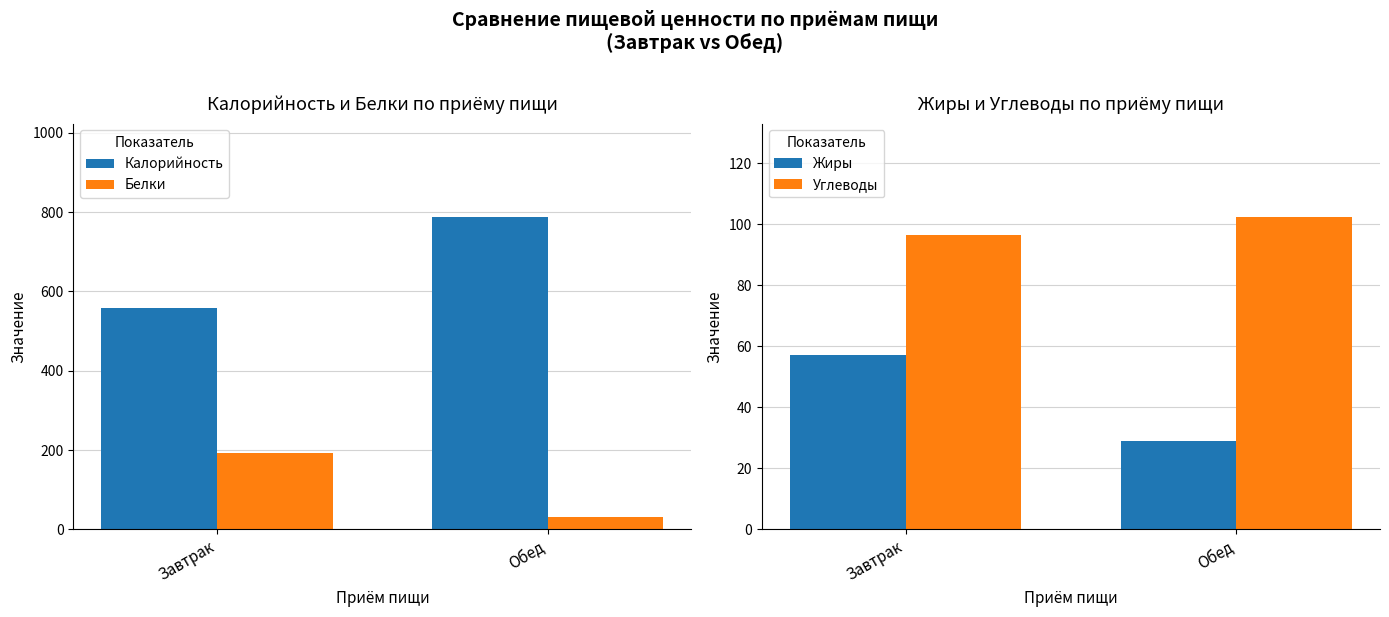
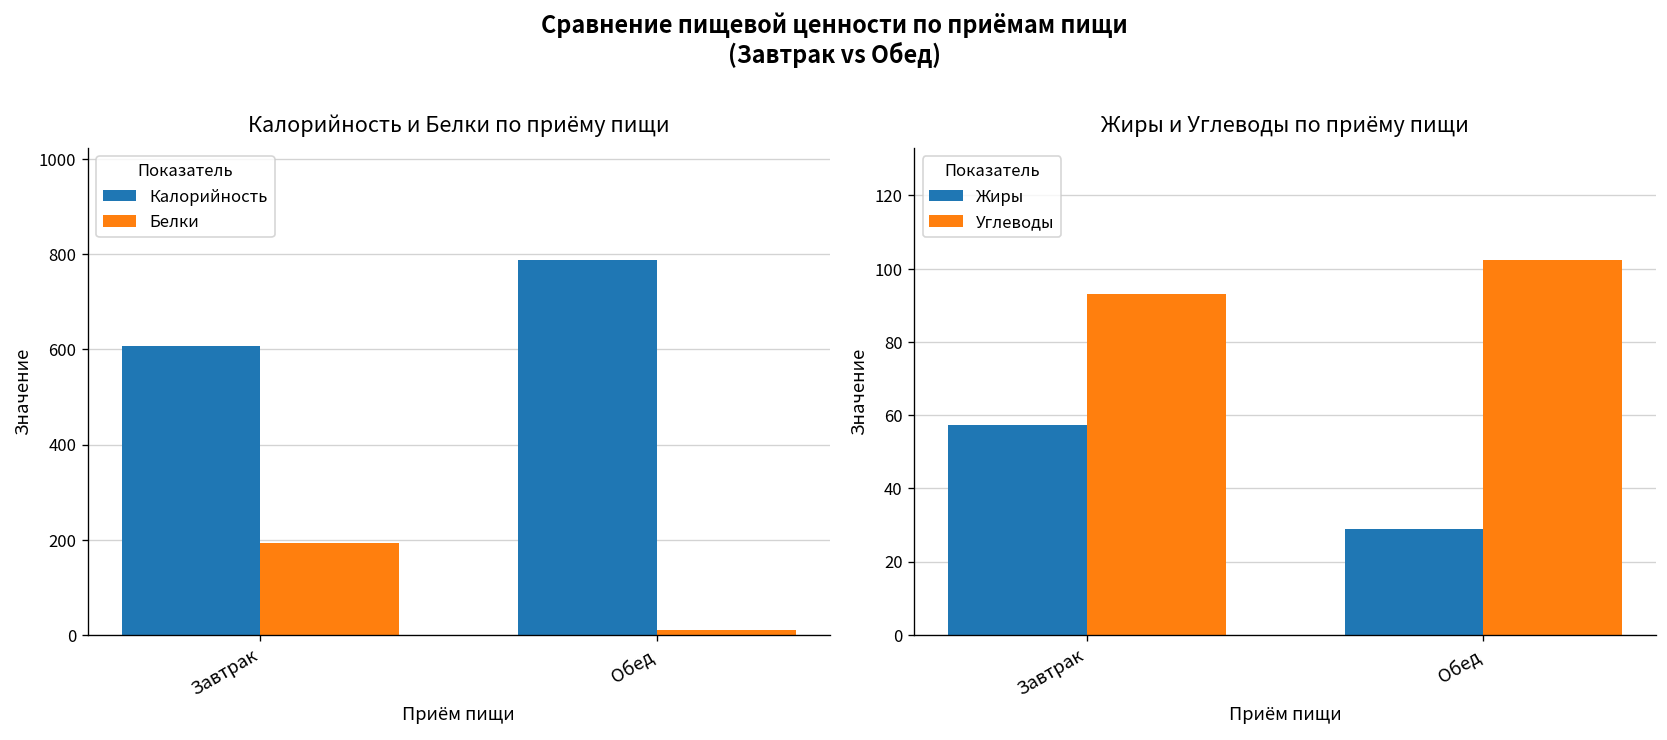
Калорийность и Белки по приёму пищи, Калорийность, Завтрак: 560 -> 610
Калорийность и Белки по приёму пищи, Белки, Обед: 30 -> 10
Жиры и Углеводы по приёму пищи, Углеводы, Завтрак: 97 -> 93
